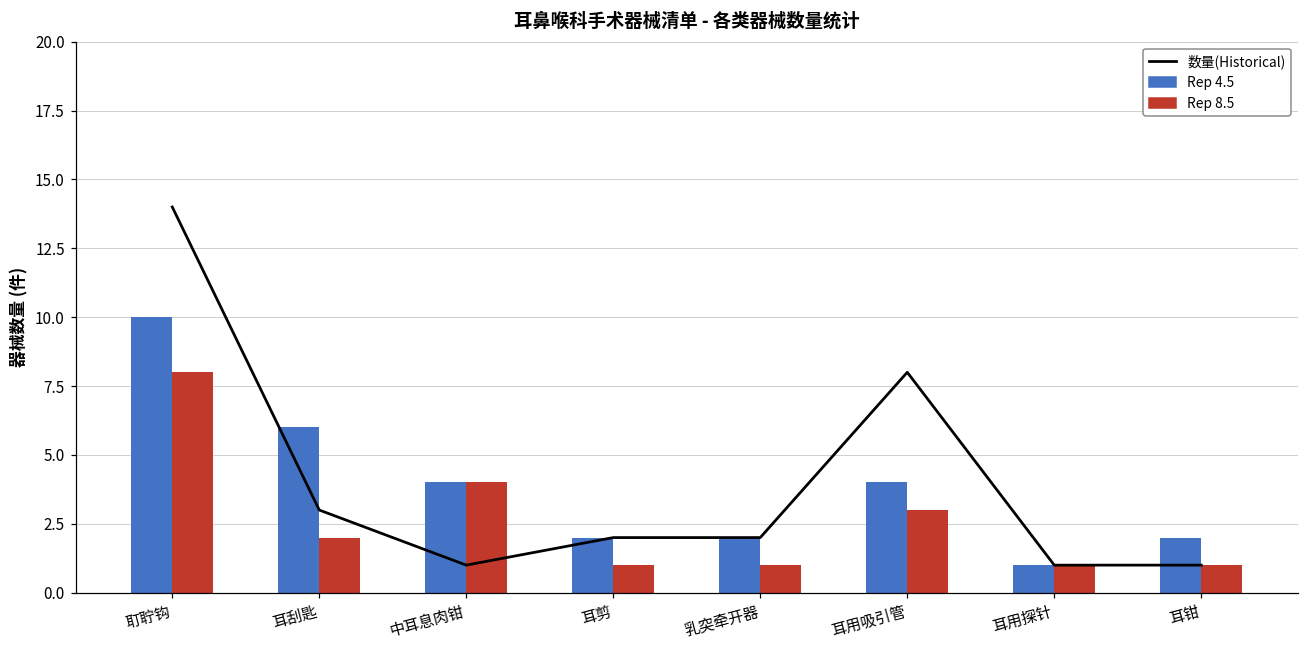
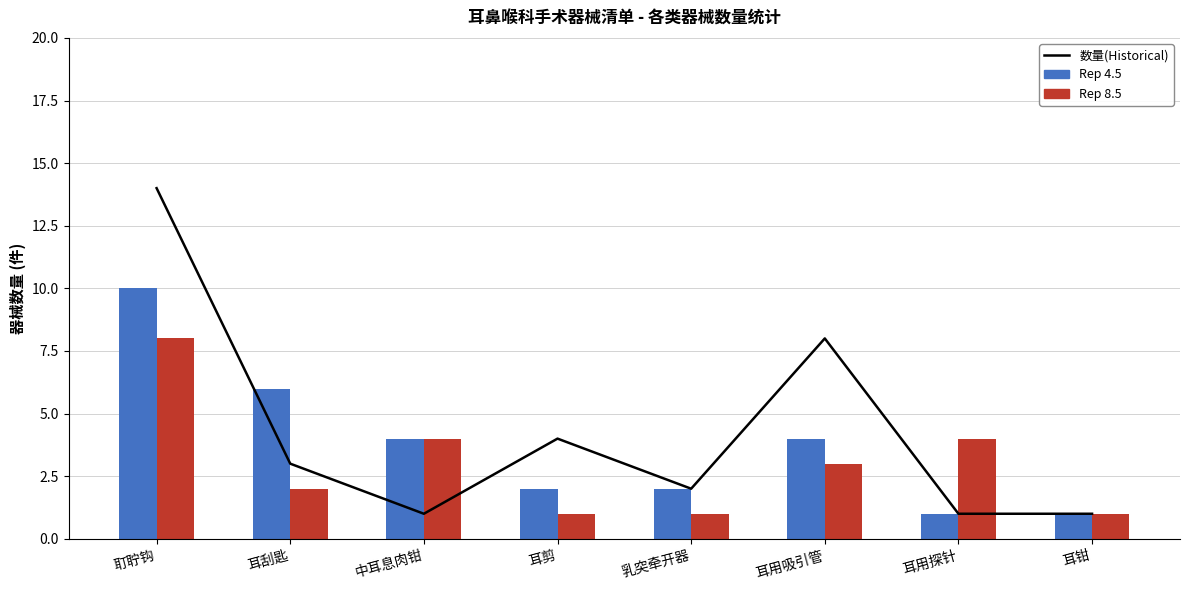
数量(Historical), 耳剪: 2 -> 4
Rep 8.5, 耳用探针: 1 -> 4
Rep 4.5, 耳钳: 2 -> 1
